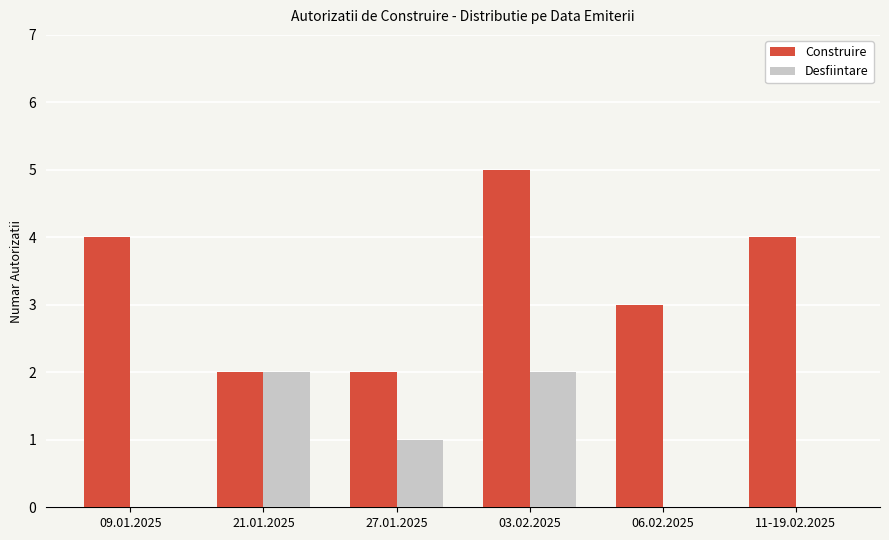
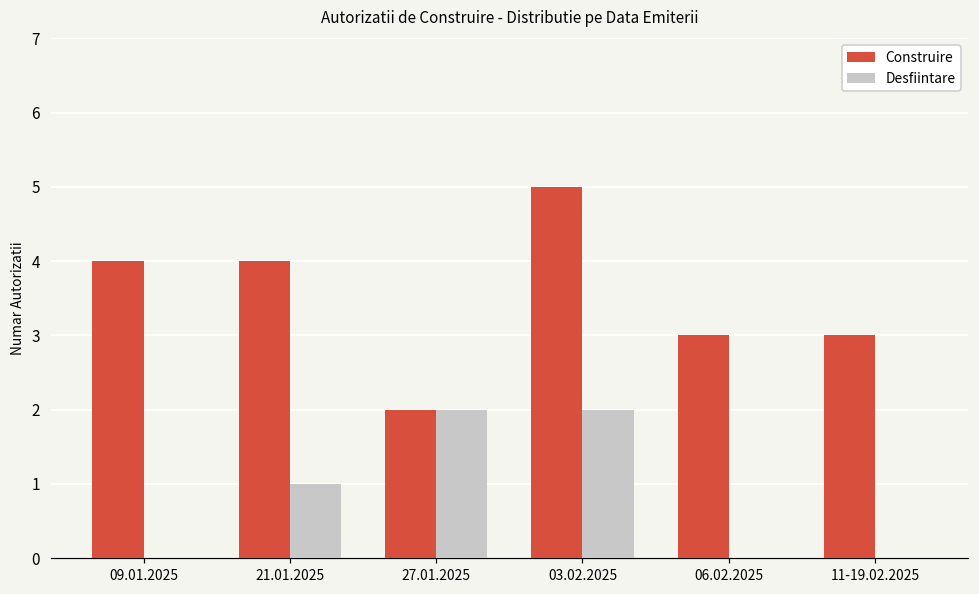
Construire, 21.01.2025: 2 -> 4
Desfiintare, 21.01.2025: 2 -> 1
Desfiintare, 27.01.2025: 1 -> 2
Construire, 11-19.02.2025: 4 -> 3
